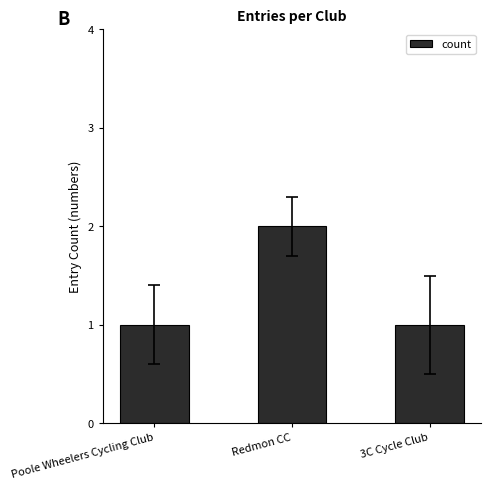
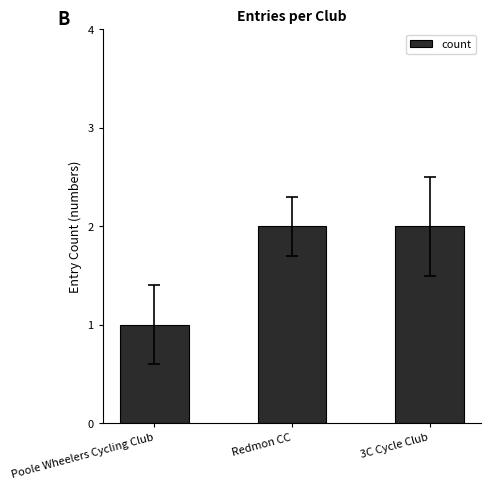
count, 3C Cycle Club: 1 -> 2
